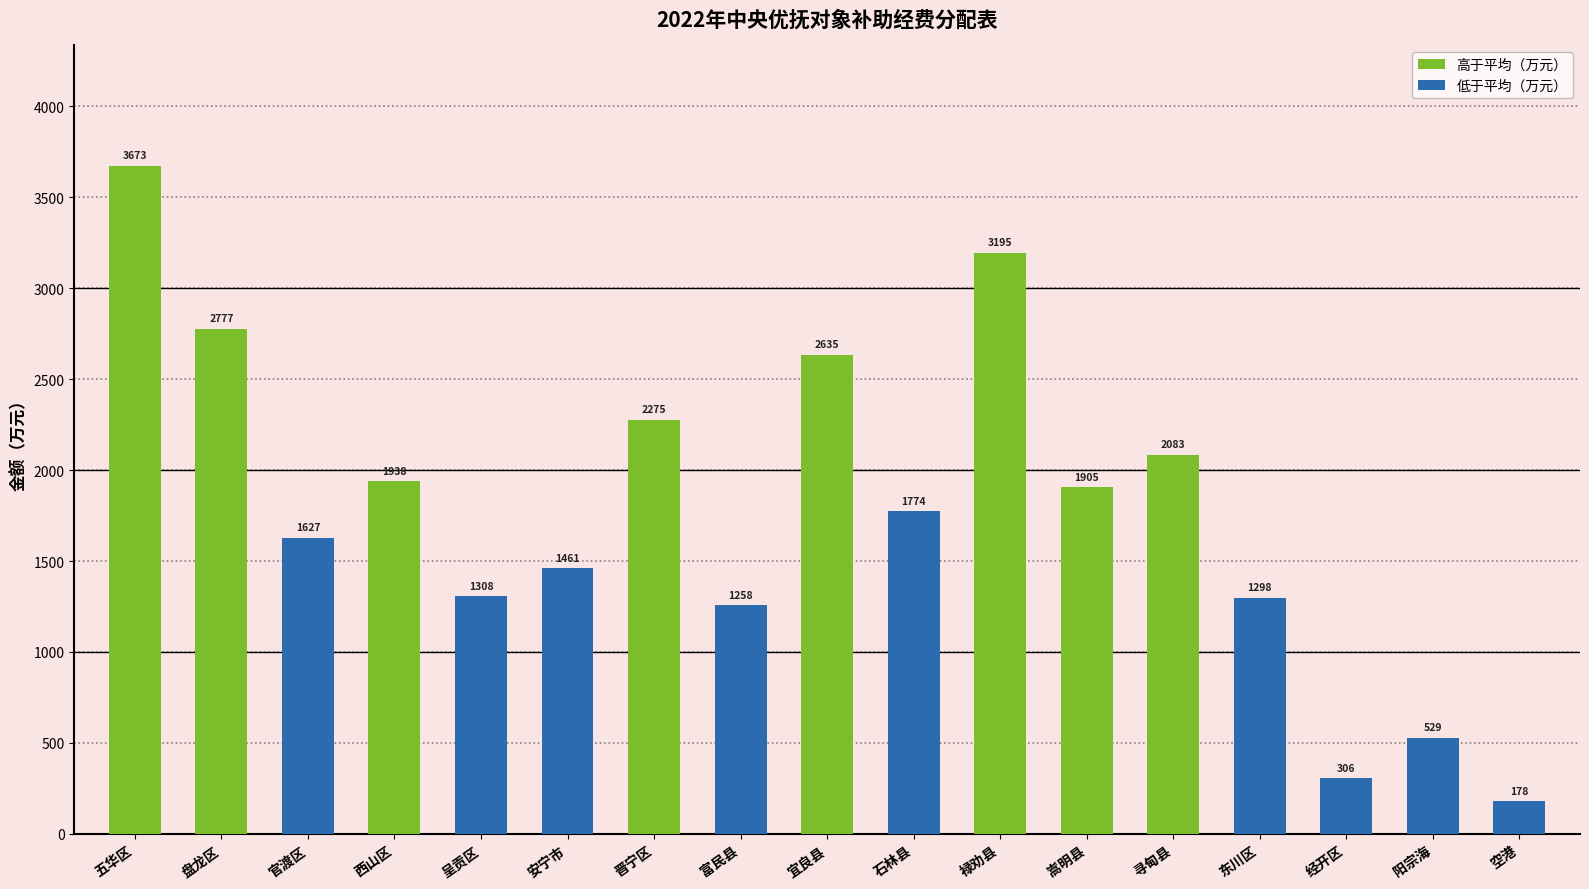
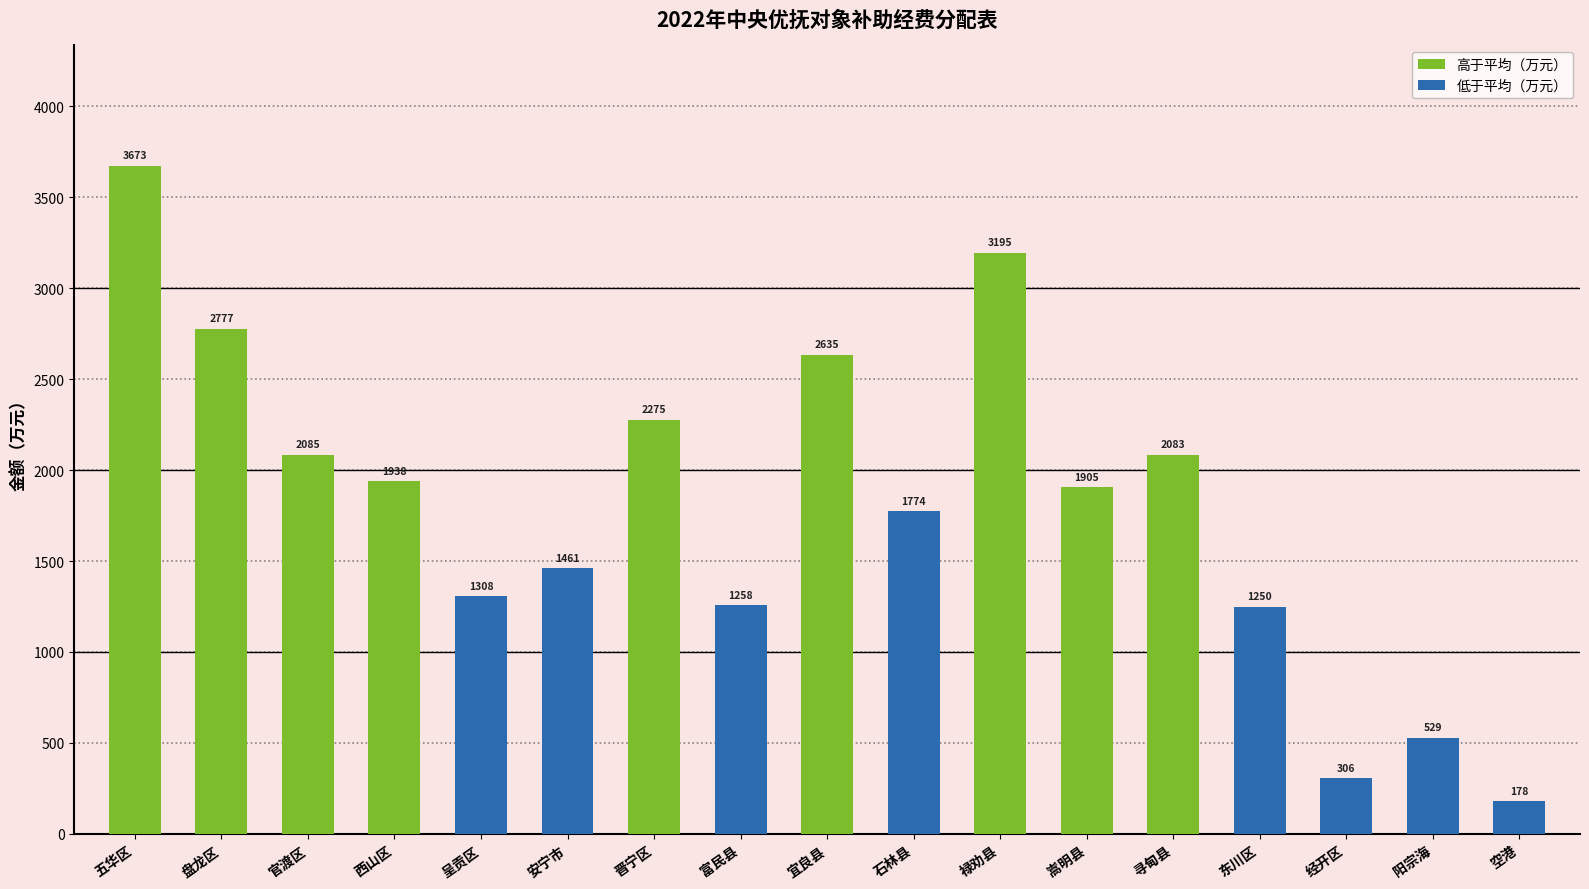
官渡区: 1627 -> 2085
东川区: 1298 -> 1250
